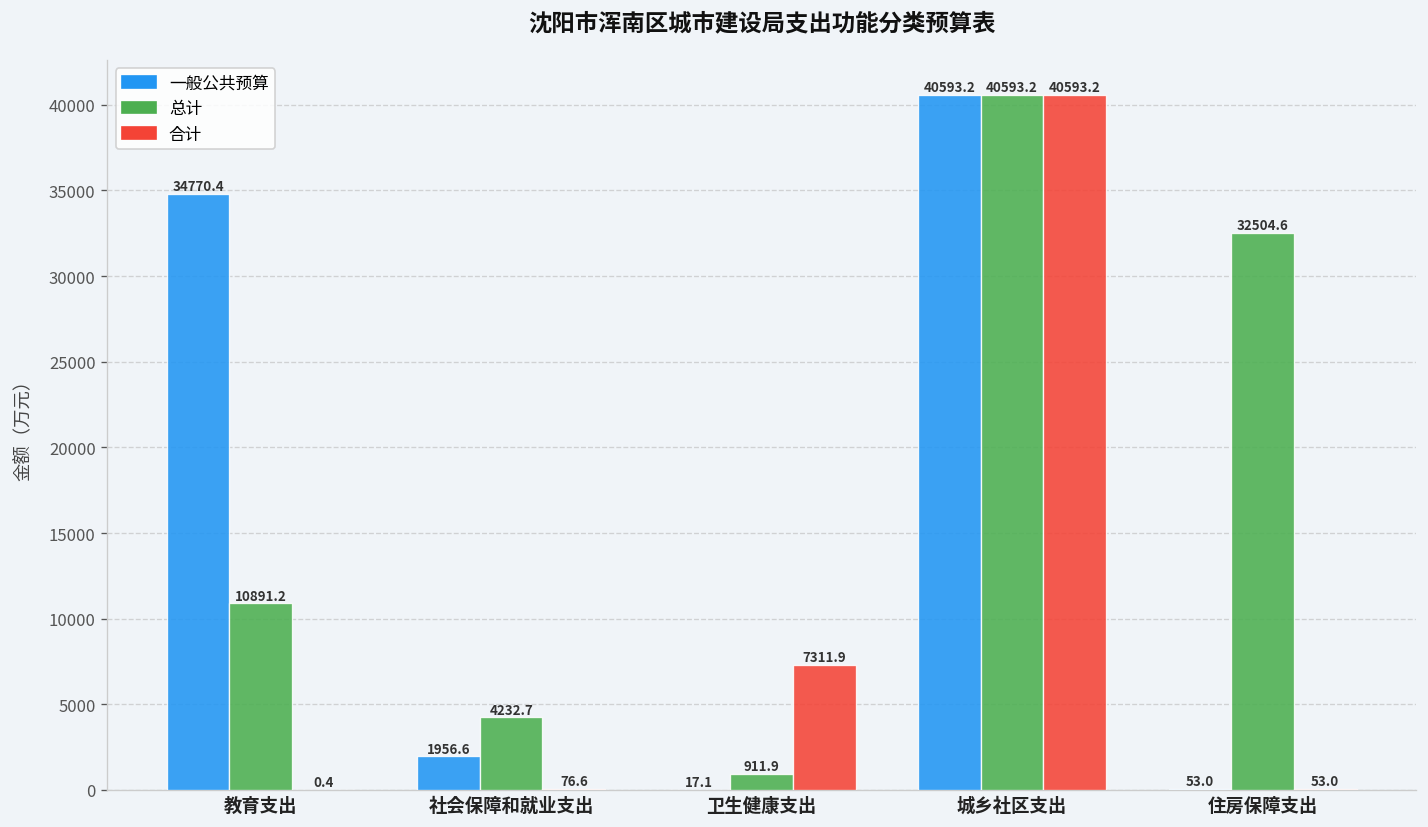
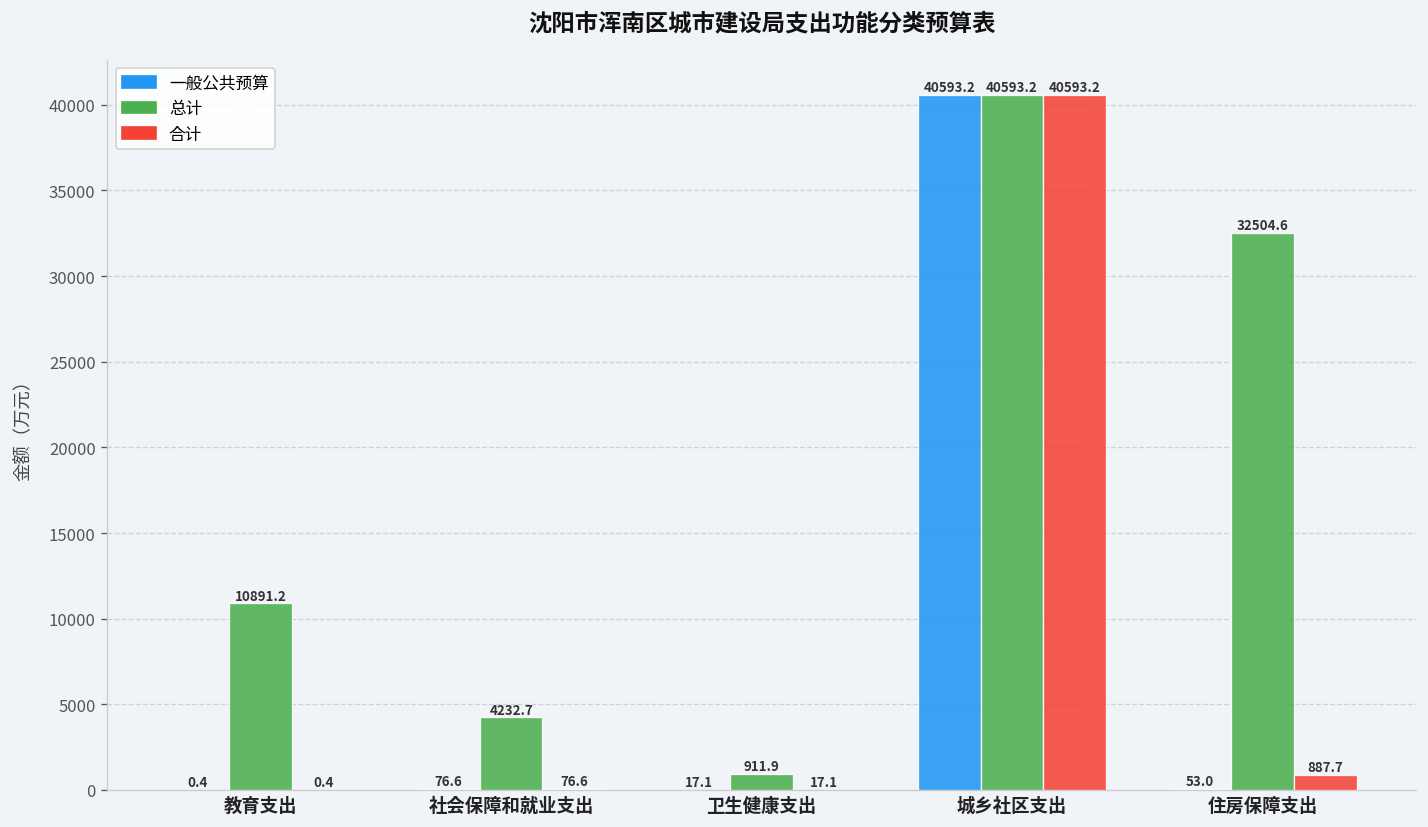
一般公共预算, 教育支出: 34770.4 -> 0.4
一般公共预算, 社会保障和就业支出: 1956.6 -> 76.6
合计, 卫生健康支出: 7311.9 -> 17.1
合计, 住房保障支出: 53.0 -> 887.7
